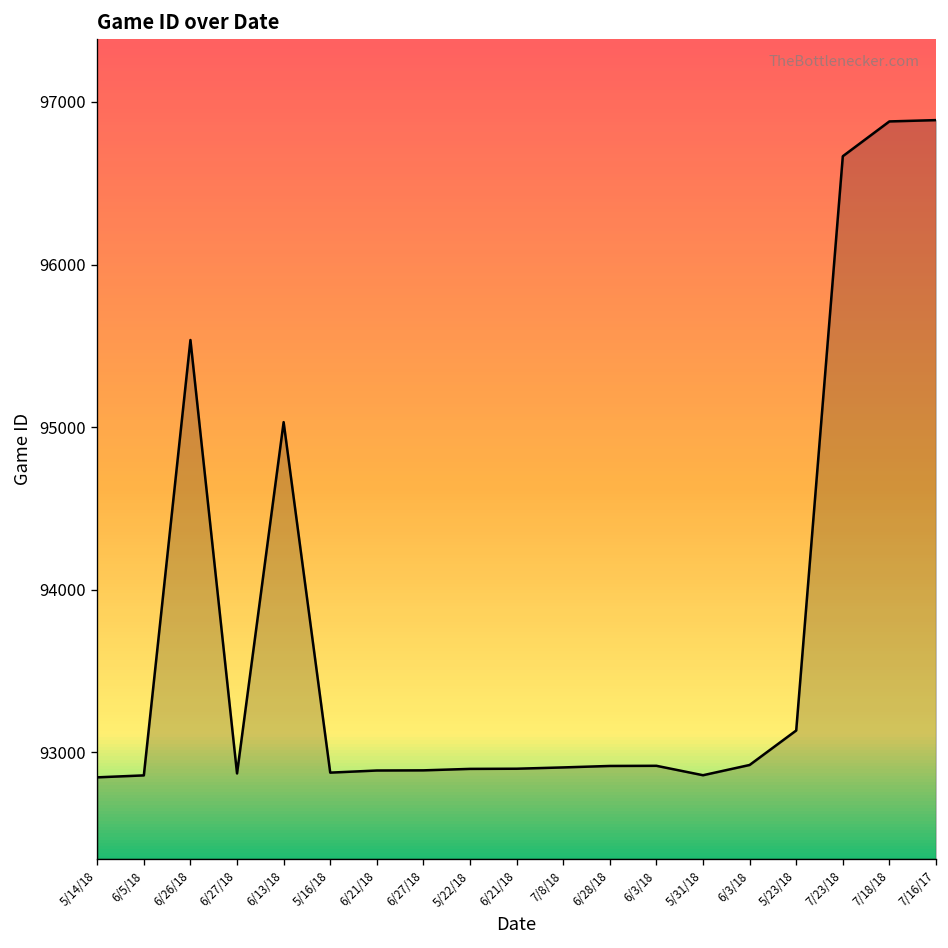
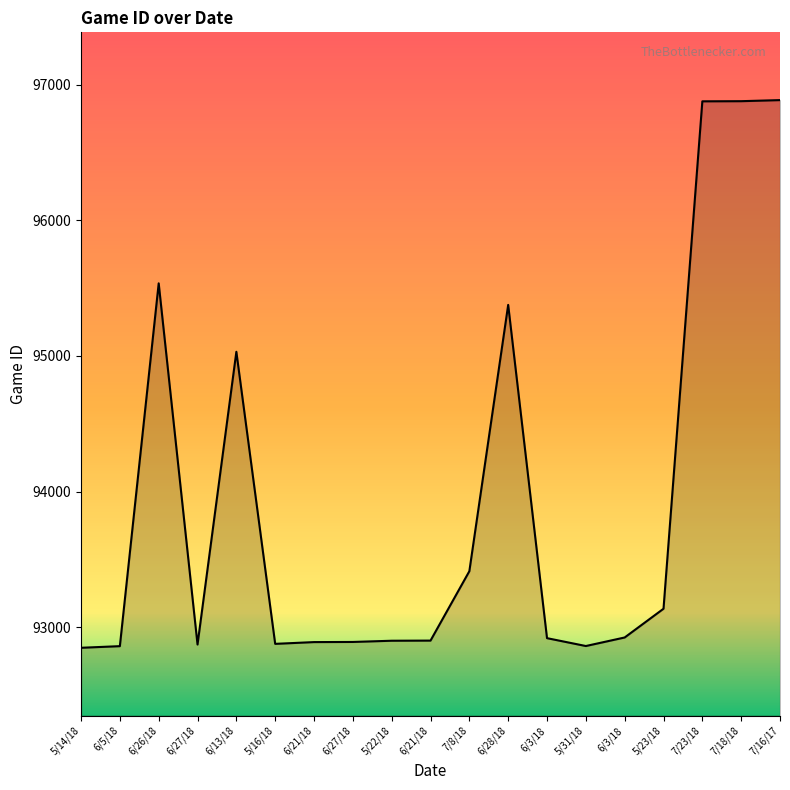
7/8/18: 92910 -> 93410
6/28/18: 92920 -> 95380
7/23/18: 96670 -> 96880
